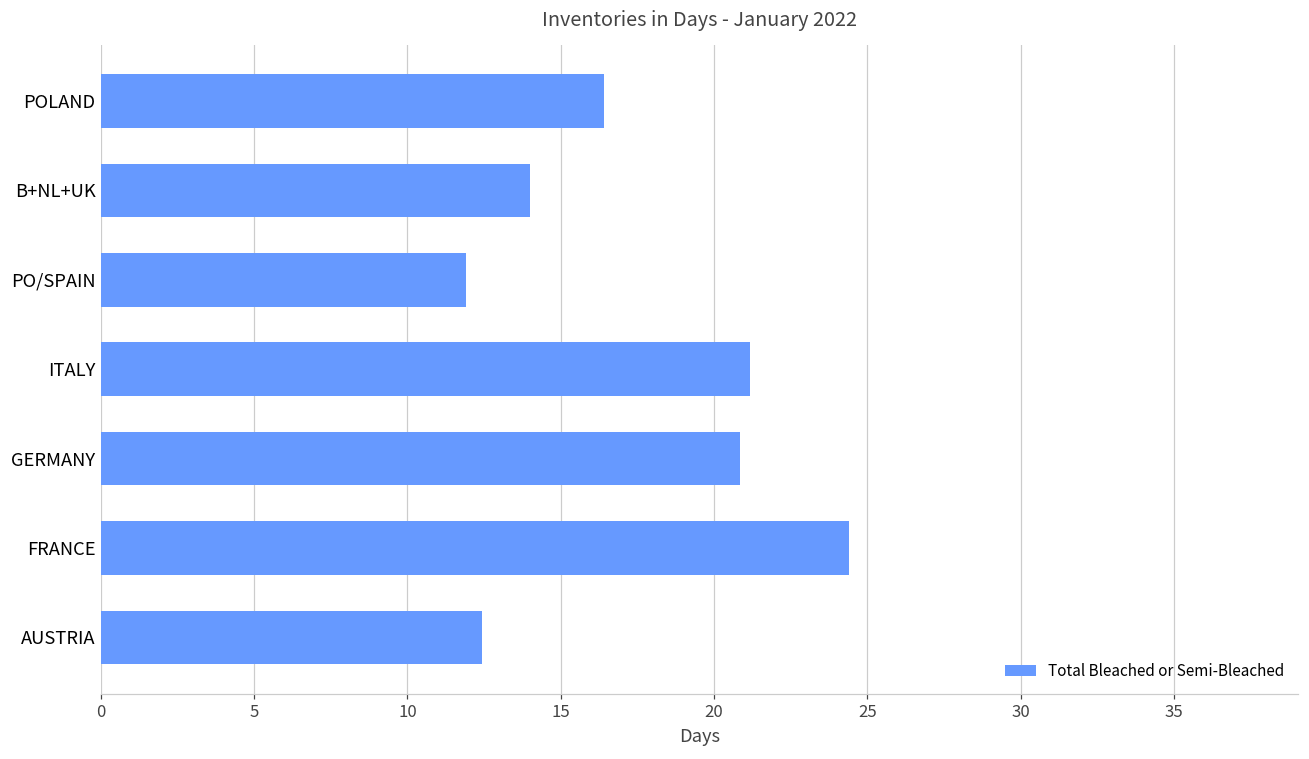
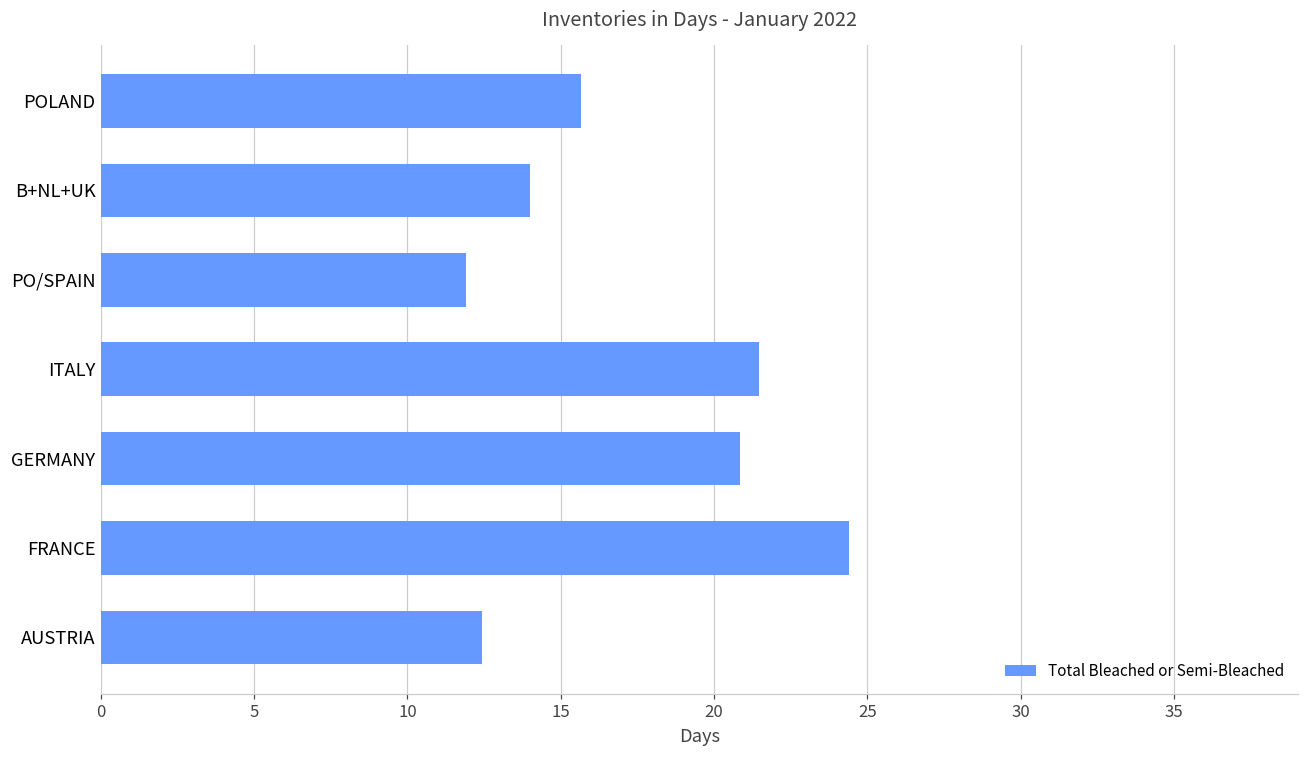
POLAND: 16.4 -> 15.7
ITALY: 21.2 -> 21.5
